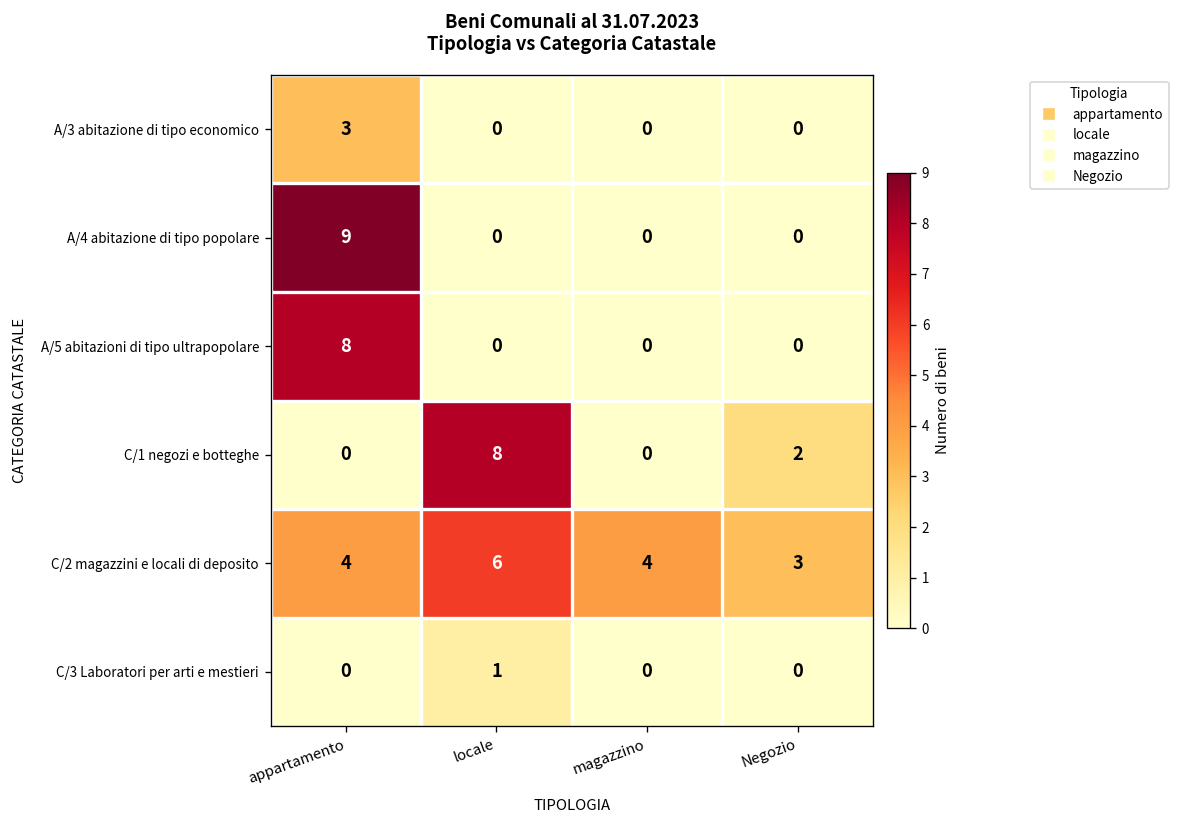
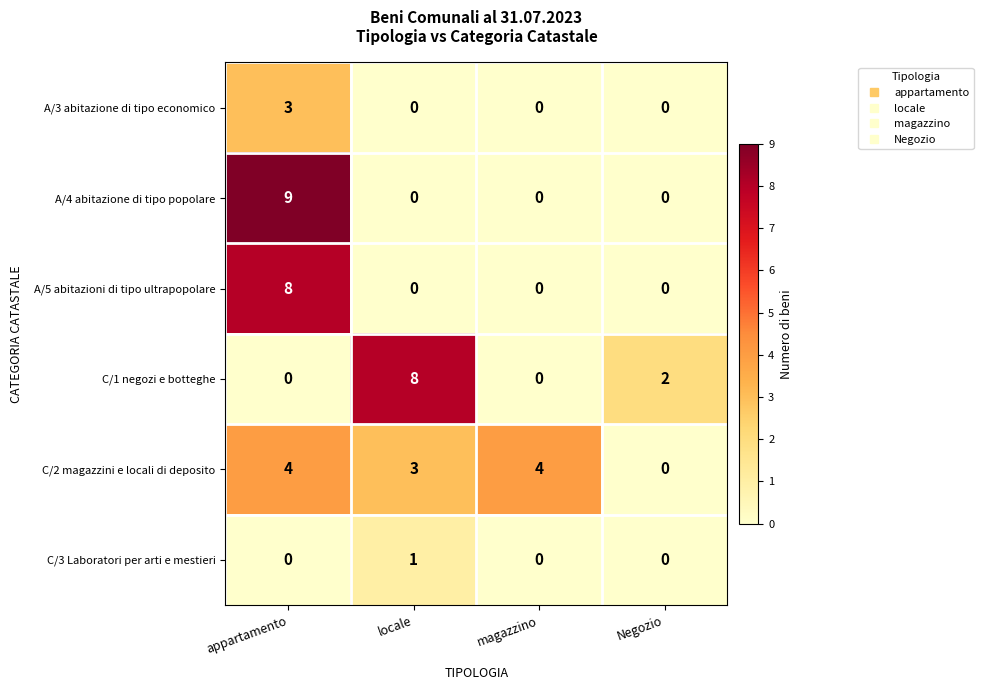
C/2 magazzini e locali di deposito, locale: 6 -> 3
C/2 magazzini e locali di deposito, Negozio: 3 -> 0
